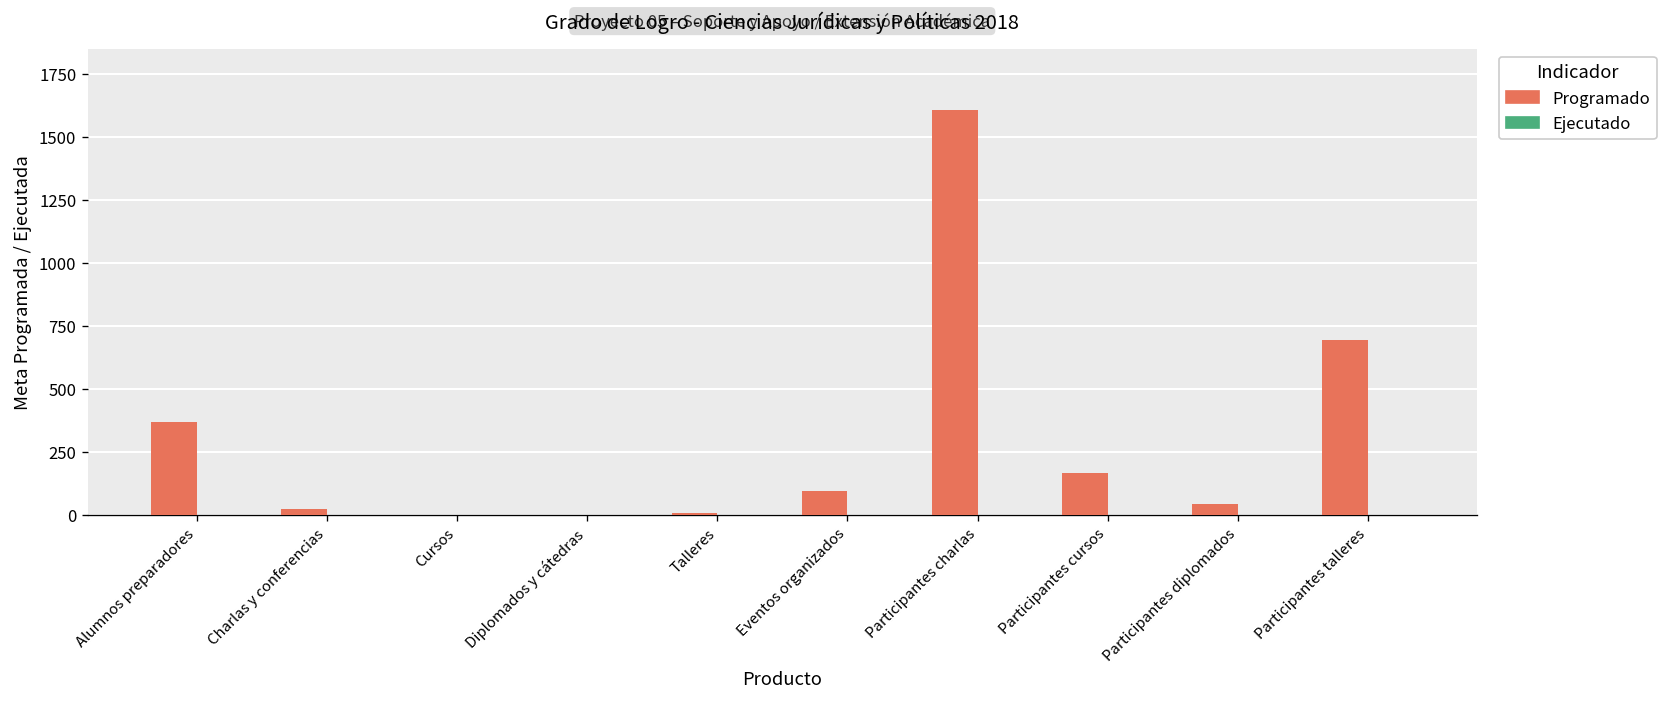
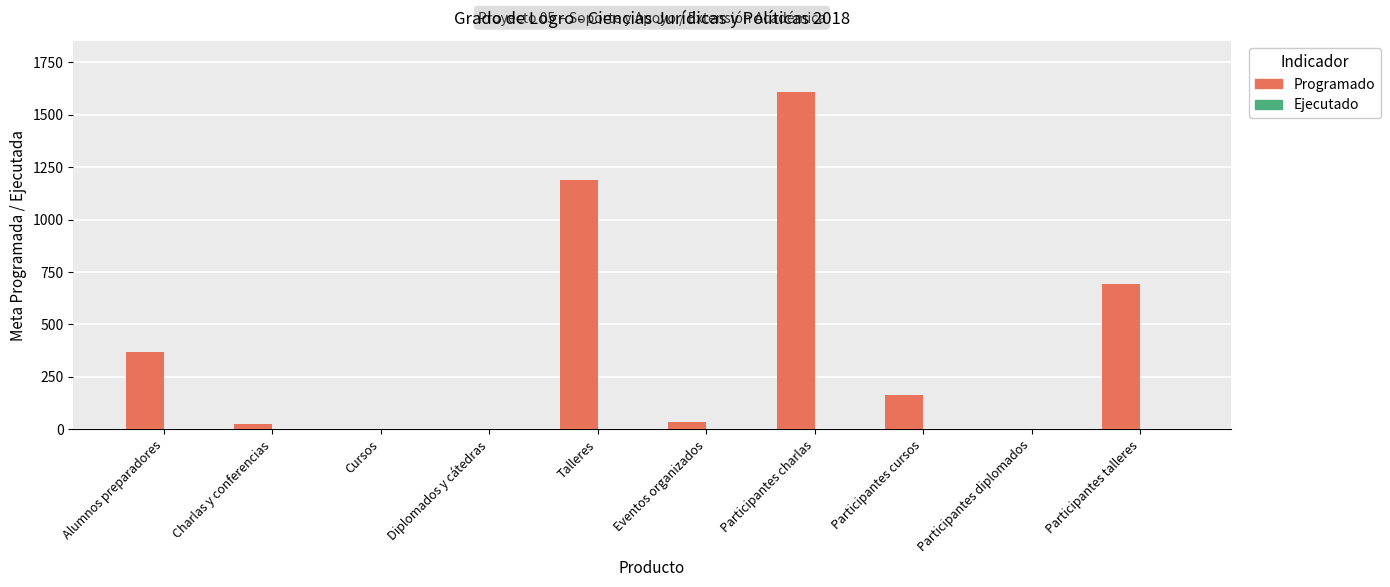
Programado, Talleres: 10 -> 1190
Programado, Eventos organizados: 100 -> 40
Programado, Participantes diplomados: 40 -> 0
